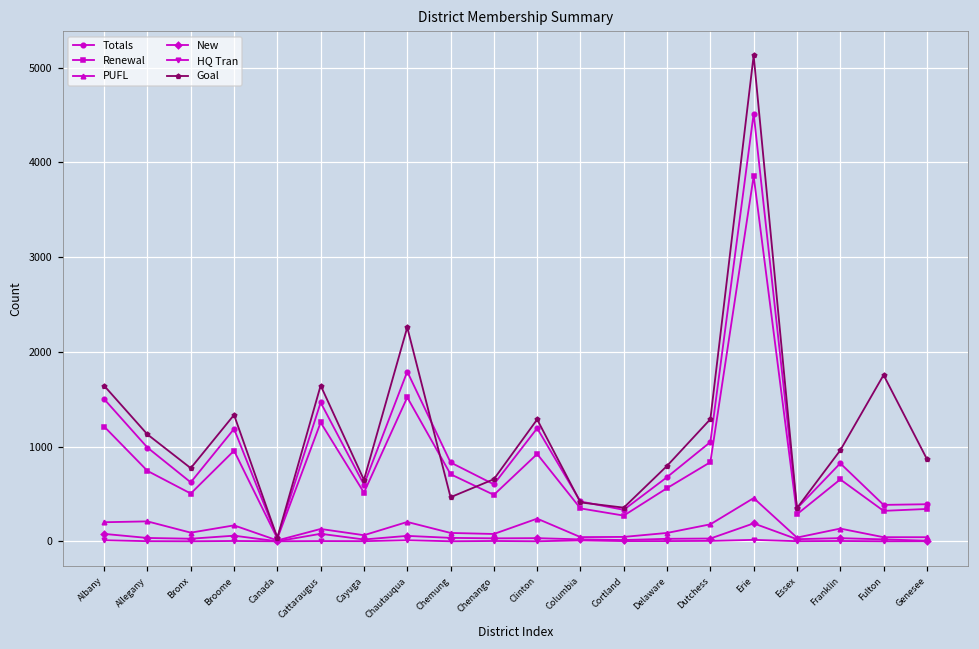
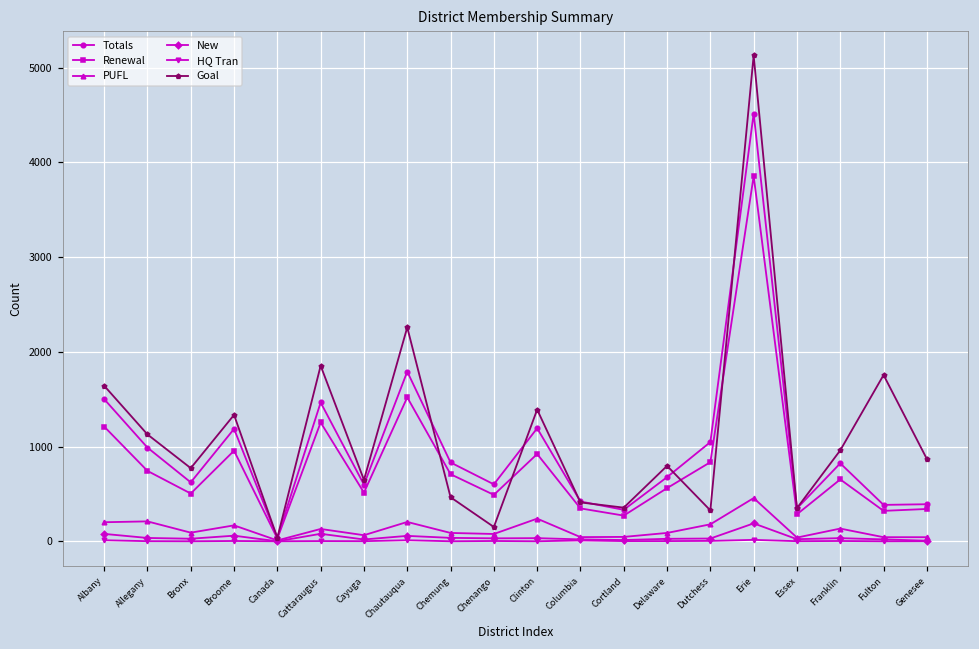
Goal, Cattaraugus: 1600 -> 1900
Goal, Chenango: 700 -> 200
Goal, Clinton: 1300 -> 1400
Goal, Dutchess: 1300 -> 300
